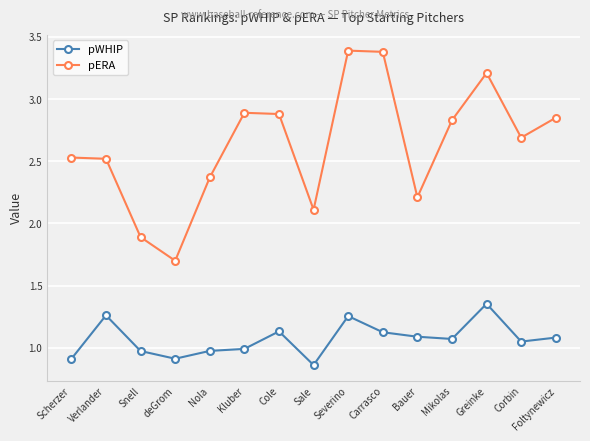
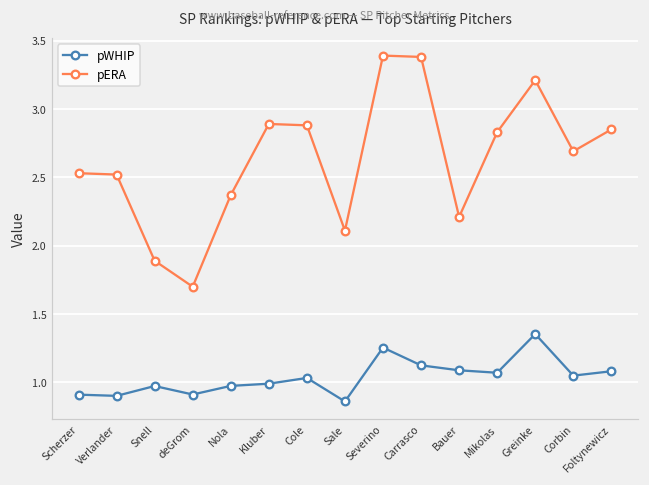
pWHIP, Verlander: 1.26 -> 0.90
pWHIP, Cole: 1.13 -> 1.03
